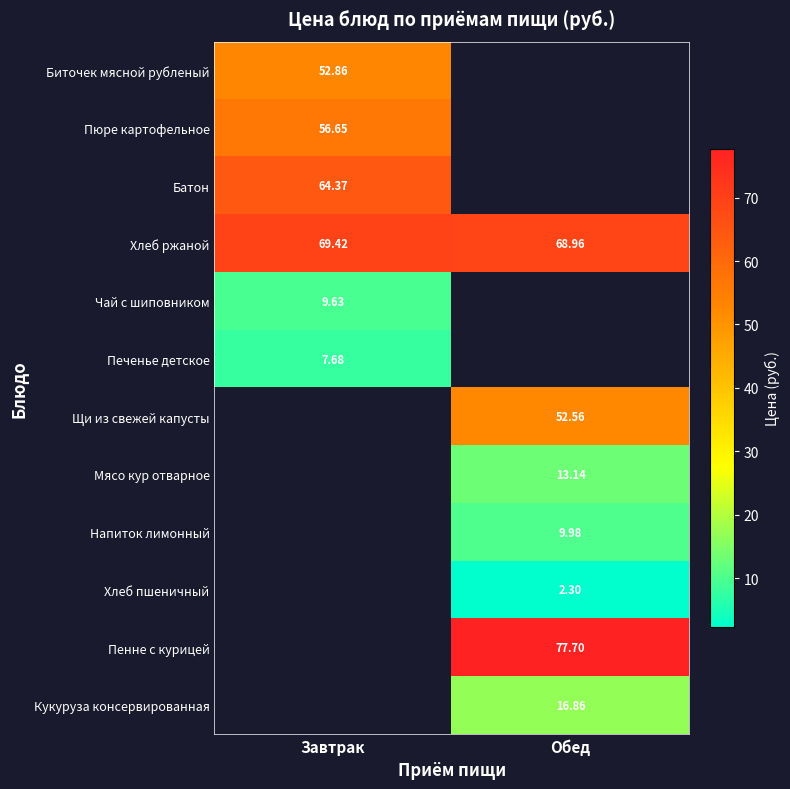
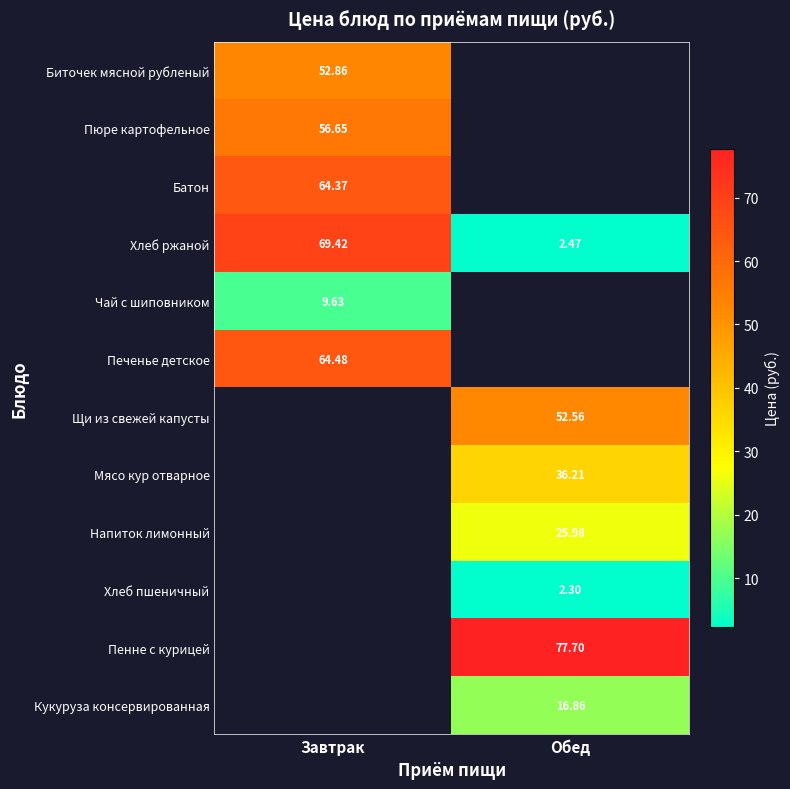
Хлеб ржаной, Обед: 68.96 -> 2.47
Печенье детское, Завтрак: 7.68 -> 64.48
Мясо кур отварное, Обед: 13.14 -> 36.21
Напиток лимонный, Обед: 9.98 -> 25.98
